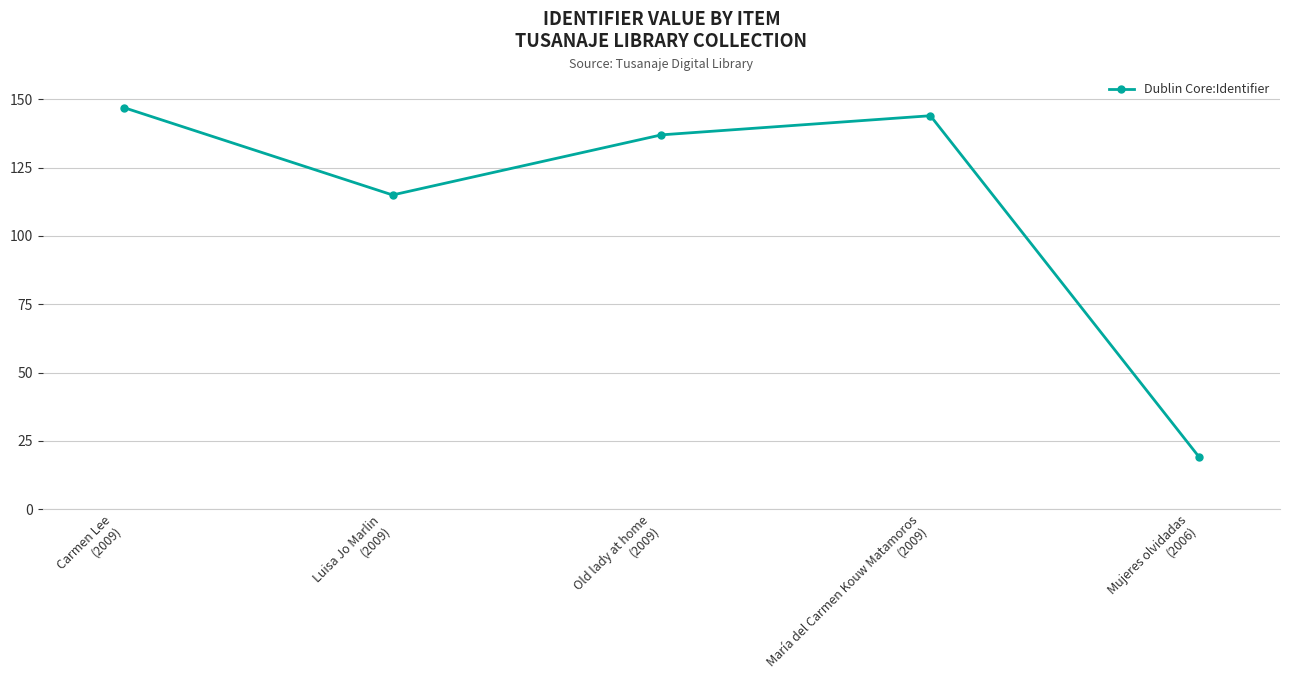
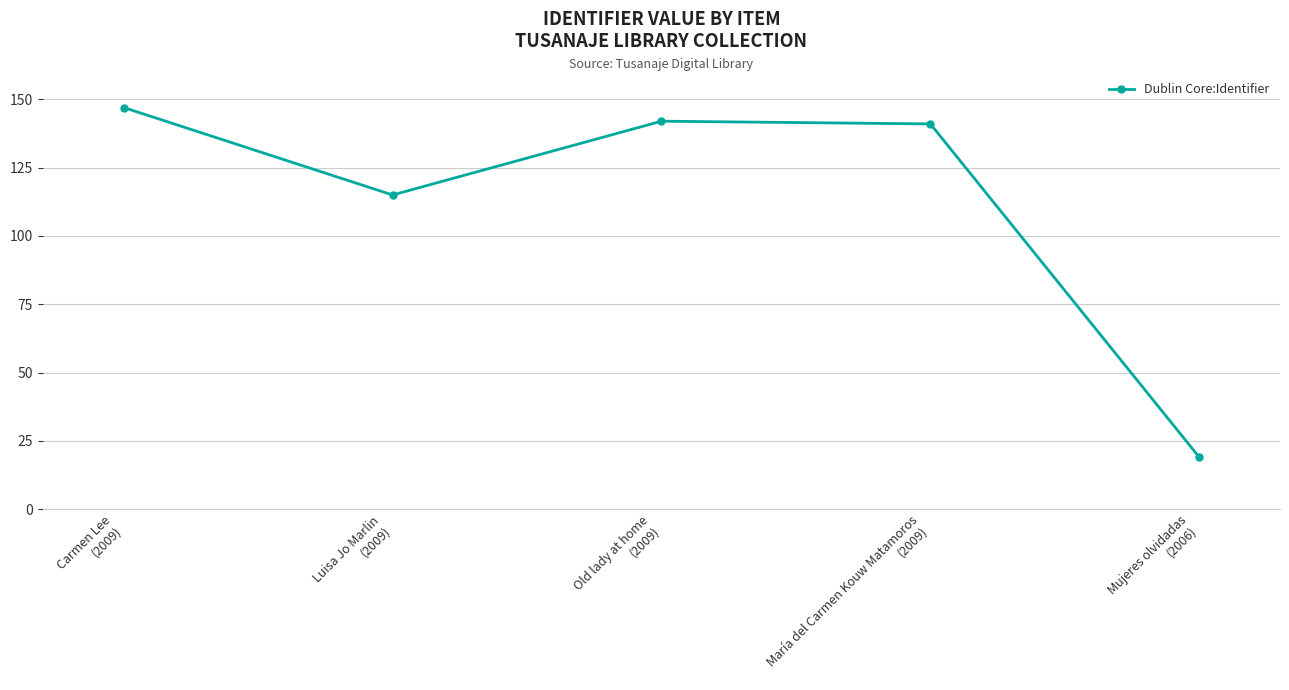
Old lady at home (2009): 137 -> 142
María del Carmen Kouw Matamoros (2009): 144 -> 141
